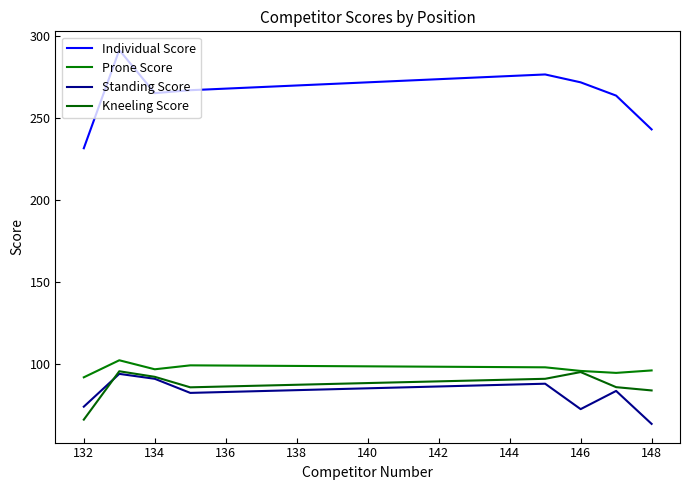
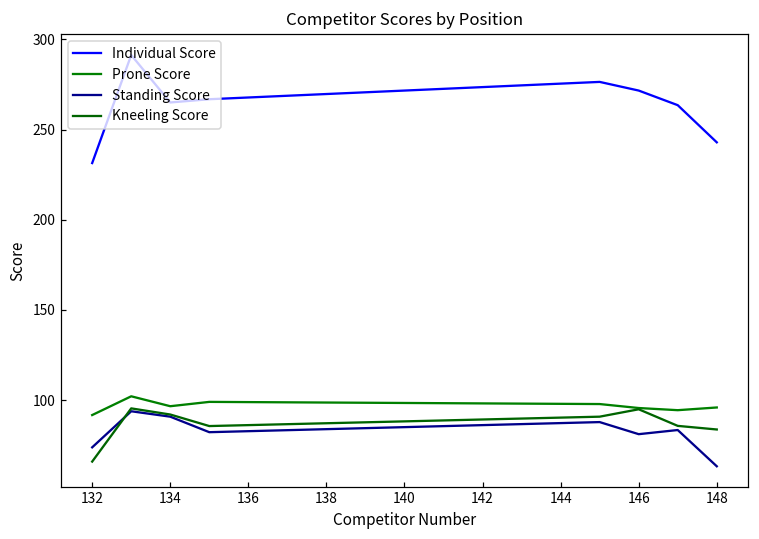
Standing Score, 146: 72 -> 81
